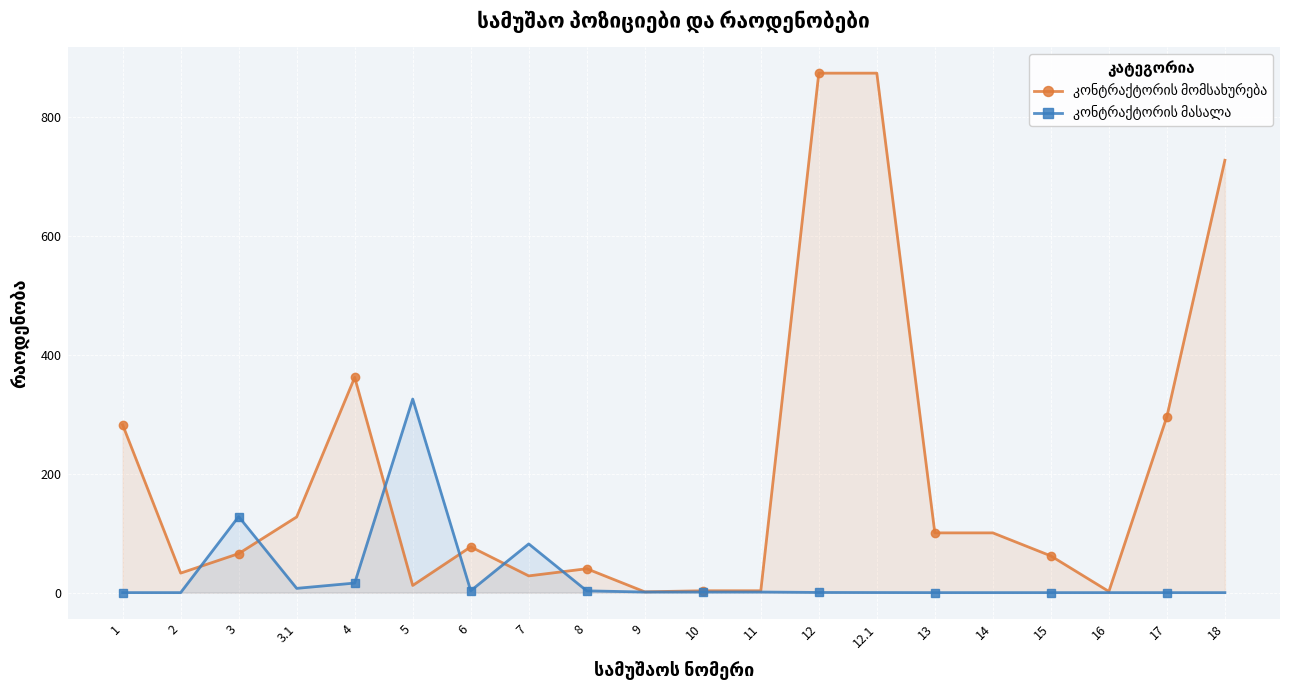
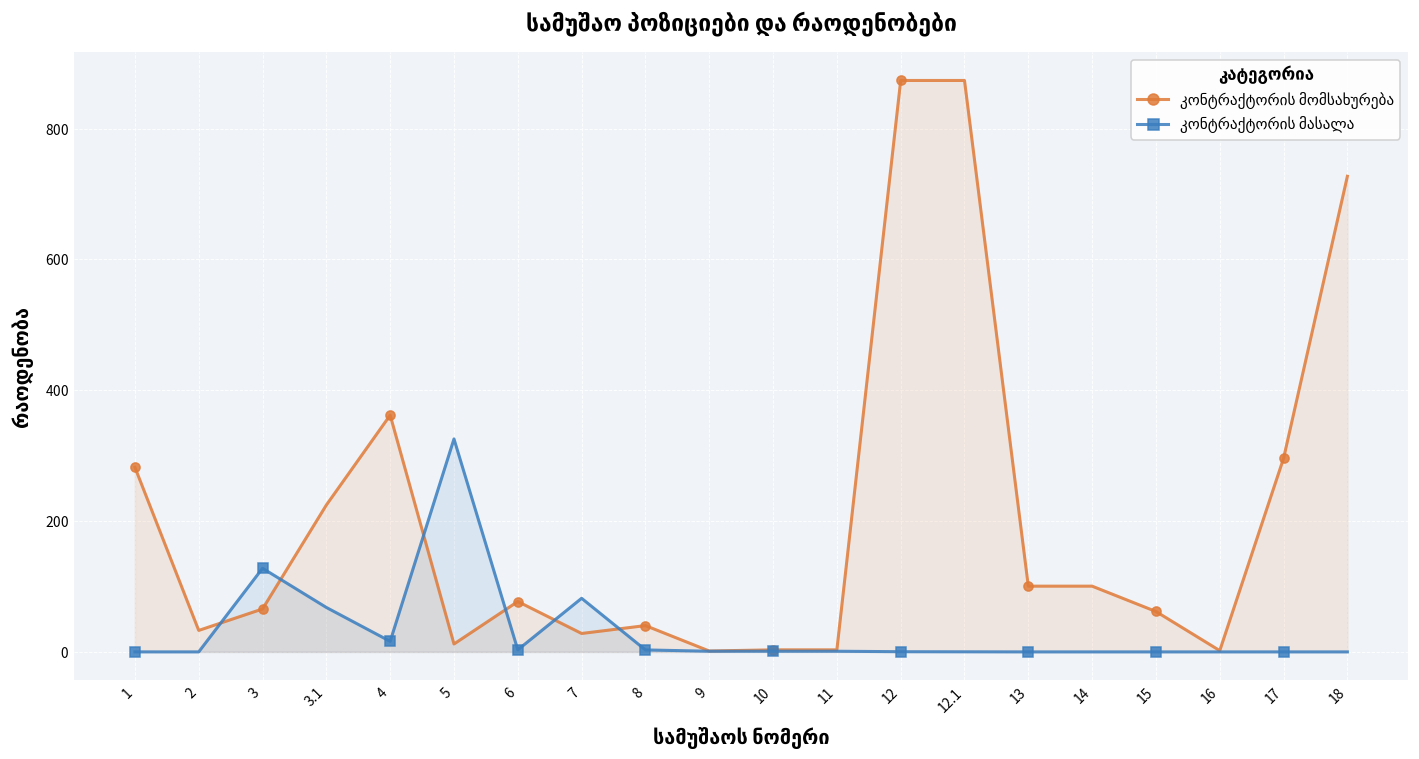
კონტრაქტორის მომსახურება, 3.1: 130 -> 220
კონტრაქტორის მასალა, 3.1: 10 -> 70
